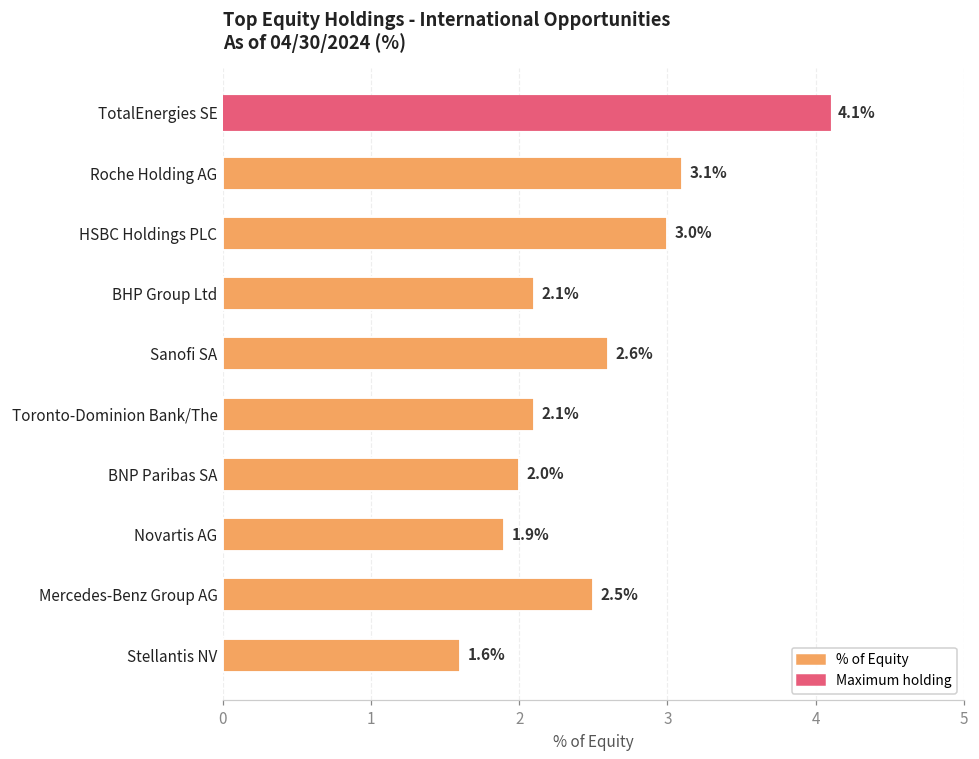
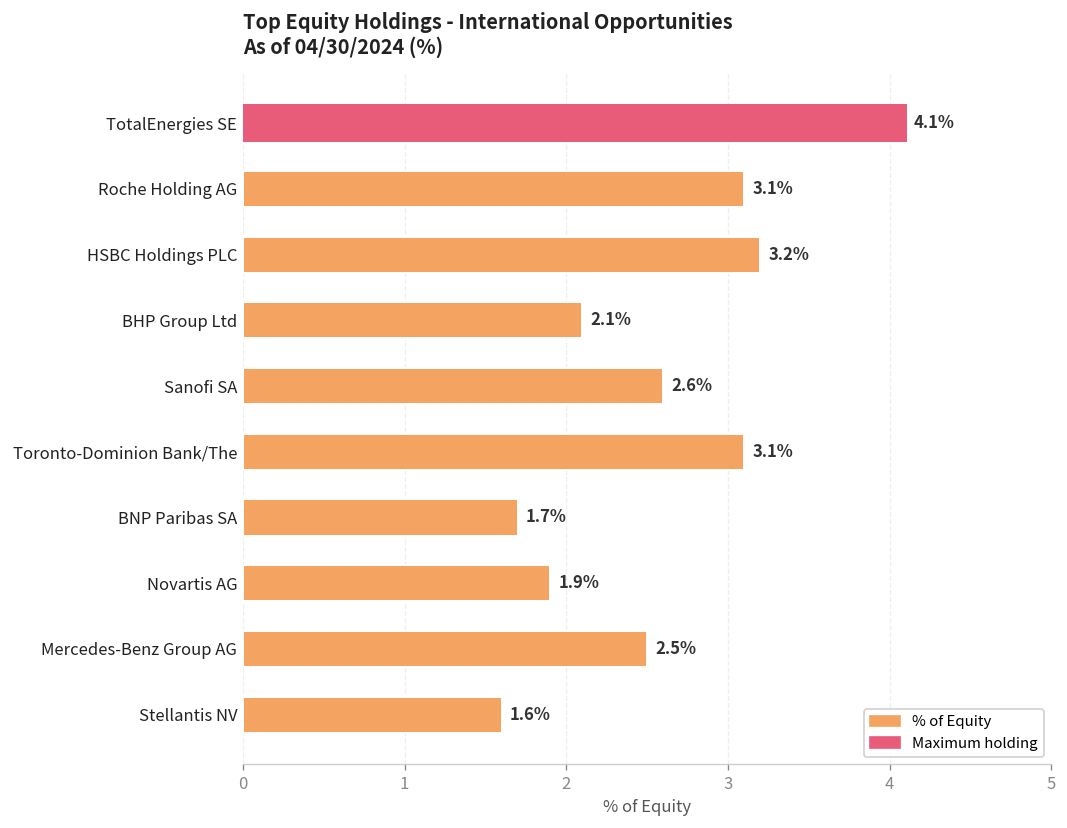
HSBC Holdings PLC: 3.0% -> 3.2%
Toronto-Dominion Bank/The: 2.1% -> 3.1%
BNP Paribas SA: 2.0% -> 1.7%
